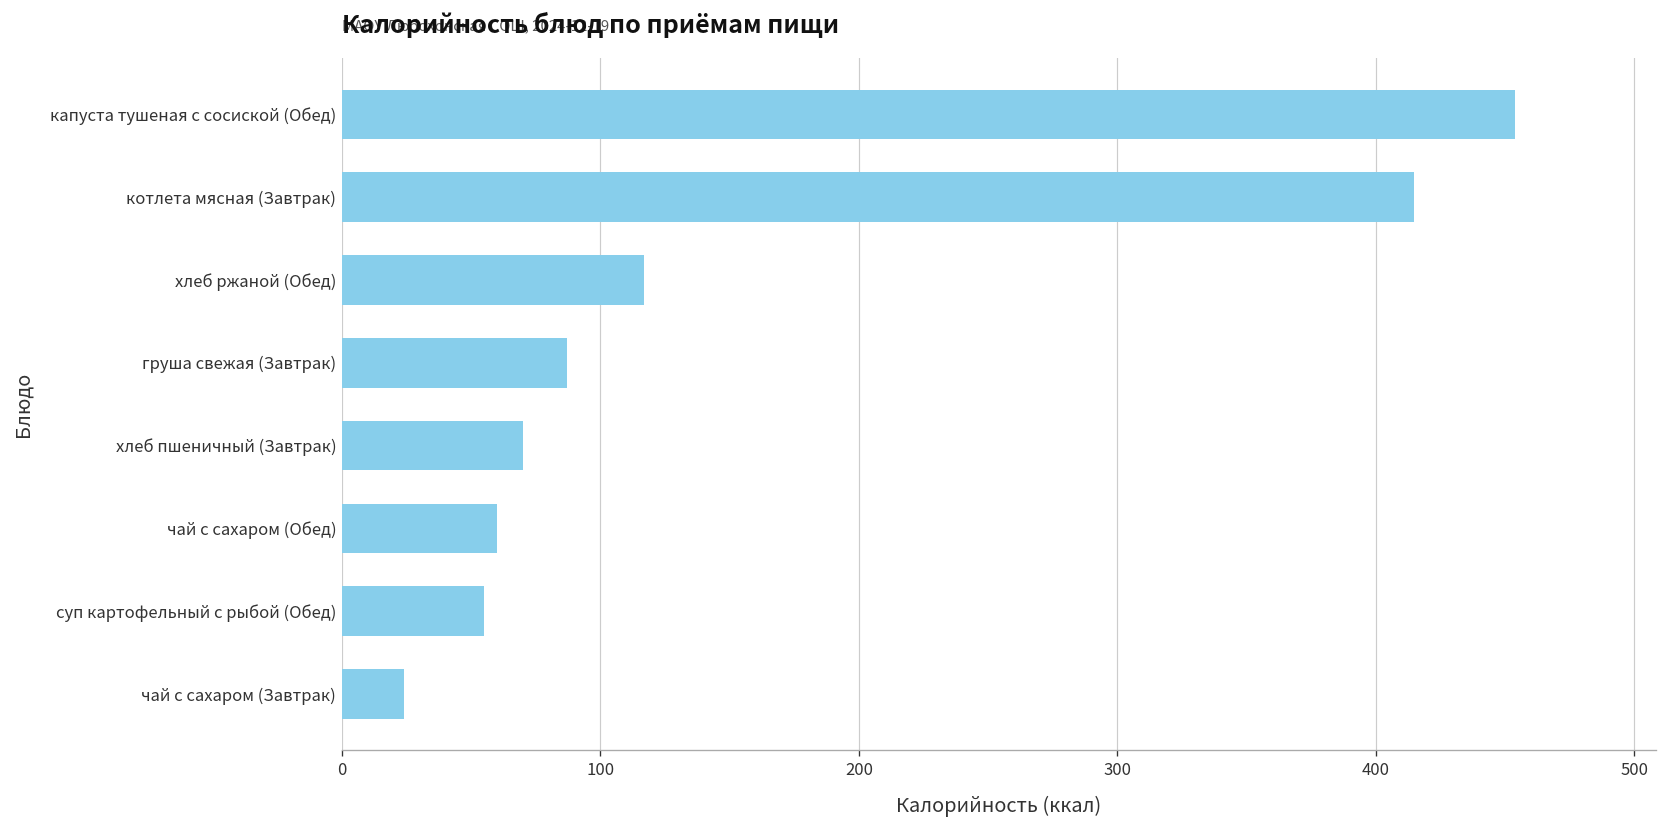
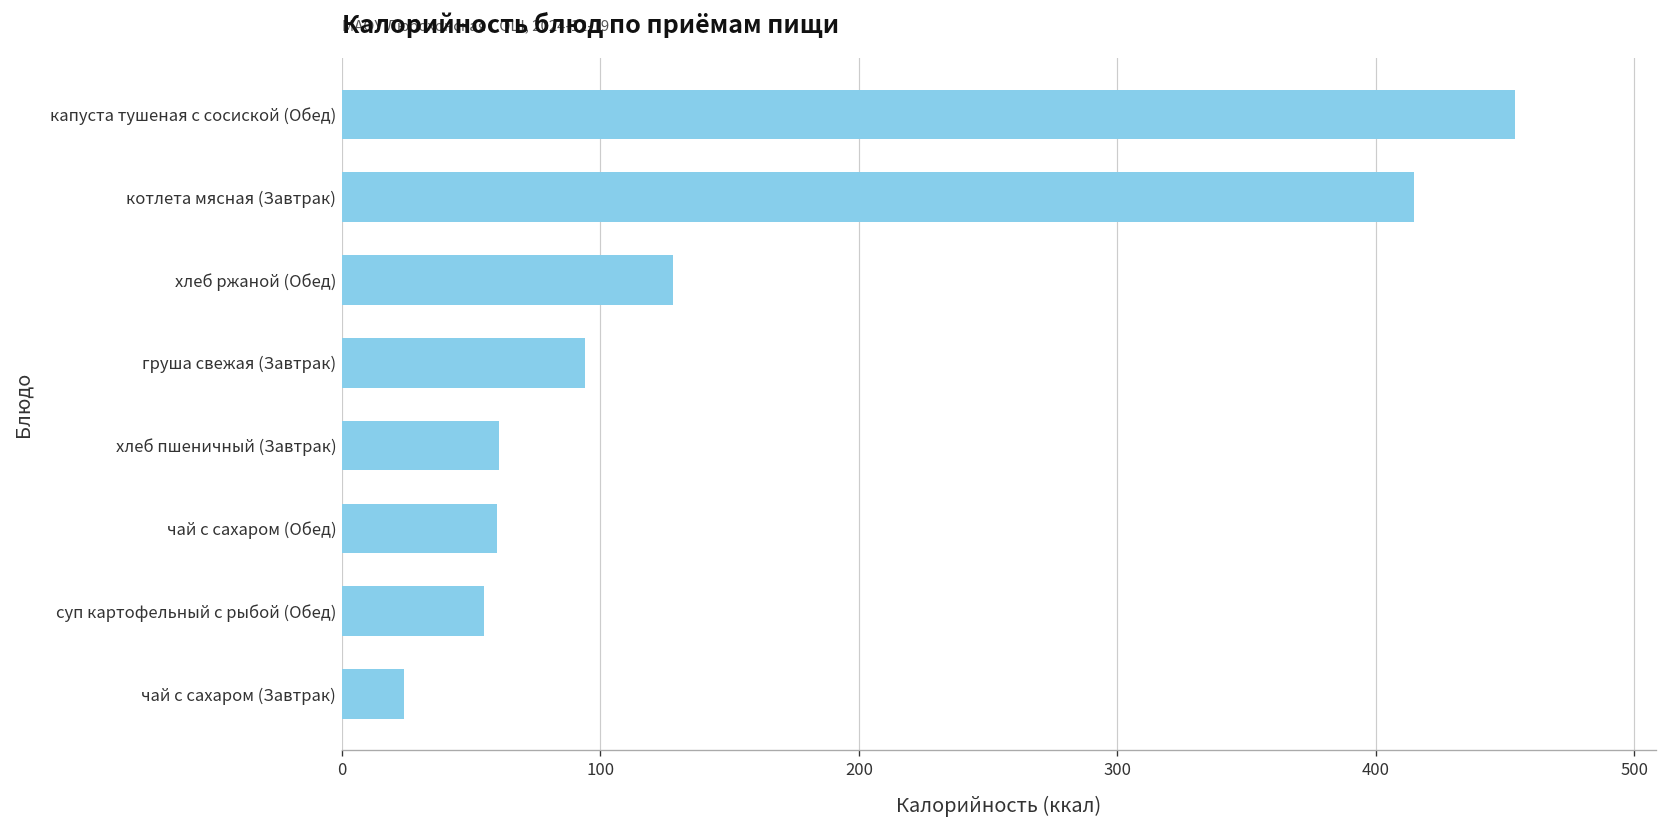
хлеб ржаной (Обед): 117 -> 128
груша свежая (Завтрак): 87 -> 94
хлеб пшеничный (Завтрак): 70 -> 61
